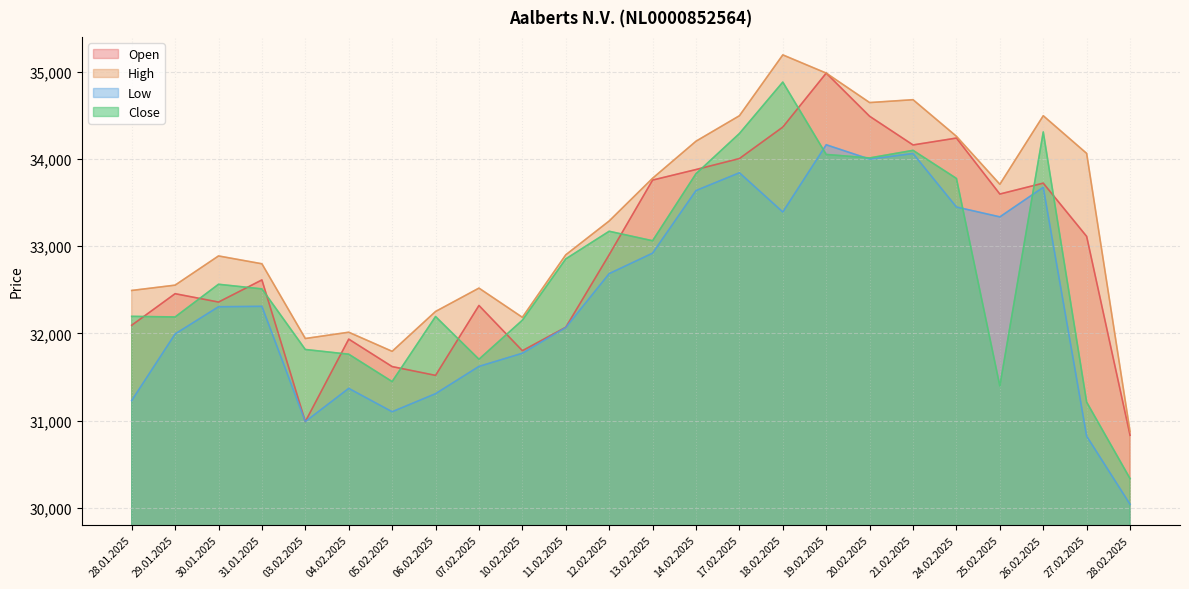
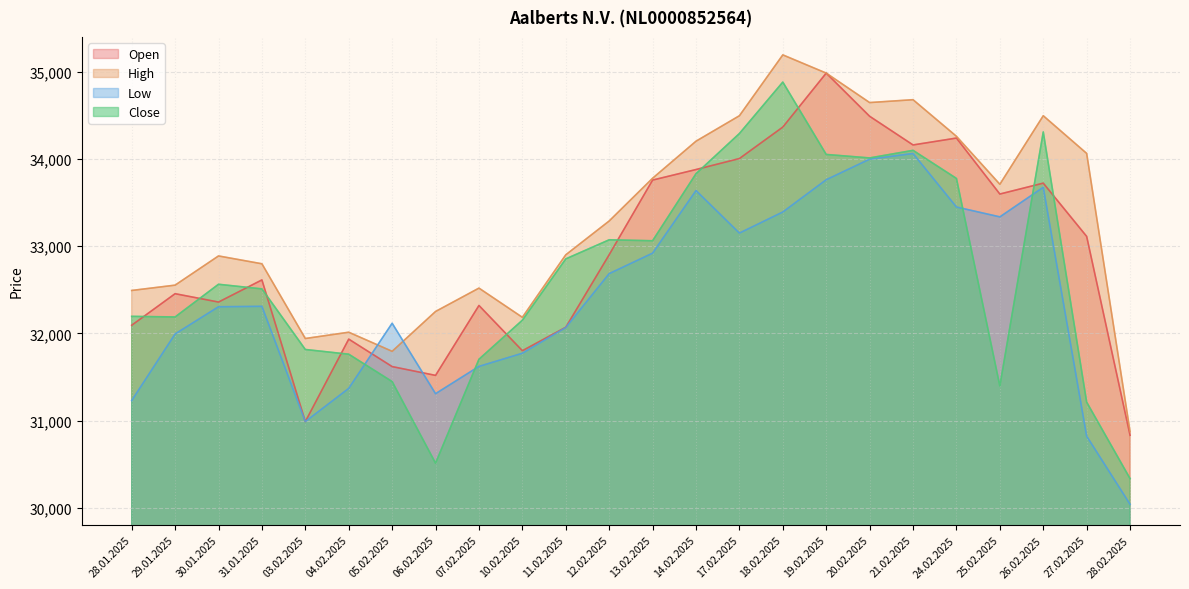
Low, 05.02.2025: 31,100 -> 32,100
Close, 06.02.2025: 32,200 -> 30,500
Close, 12.02.2025: 33,200 -> 33,100
Low, 17.02.2025: 33,800 -> 33,200
Low, 19.02.2025: 34,200 -> 33,800
